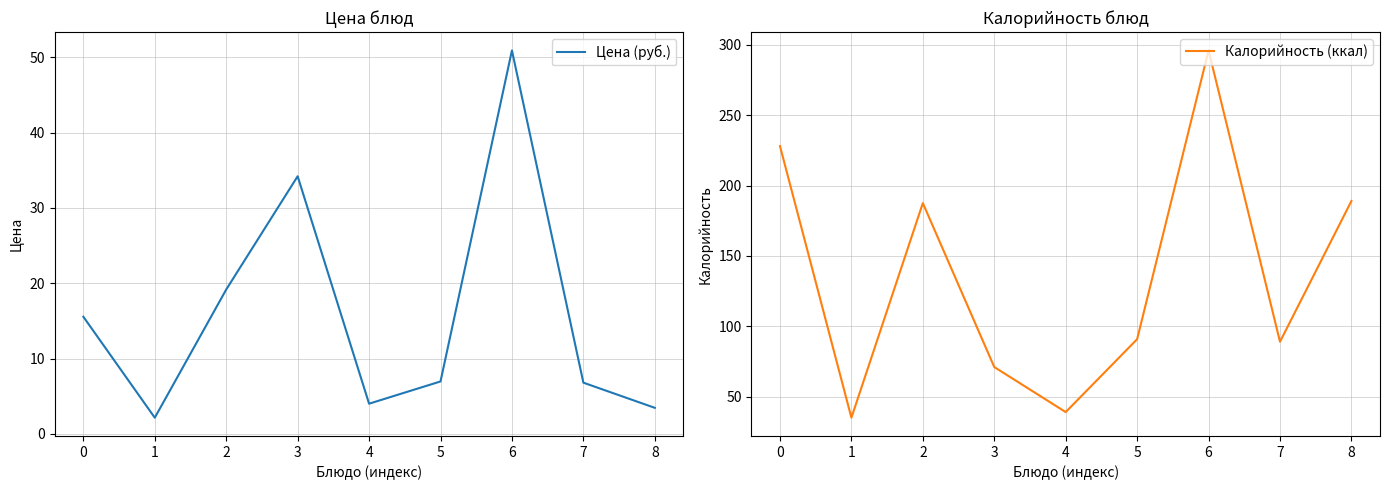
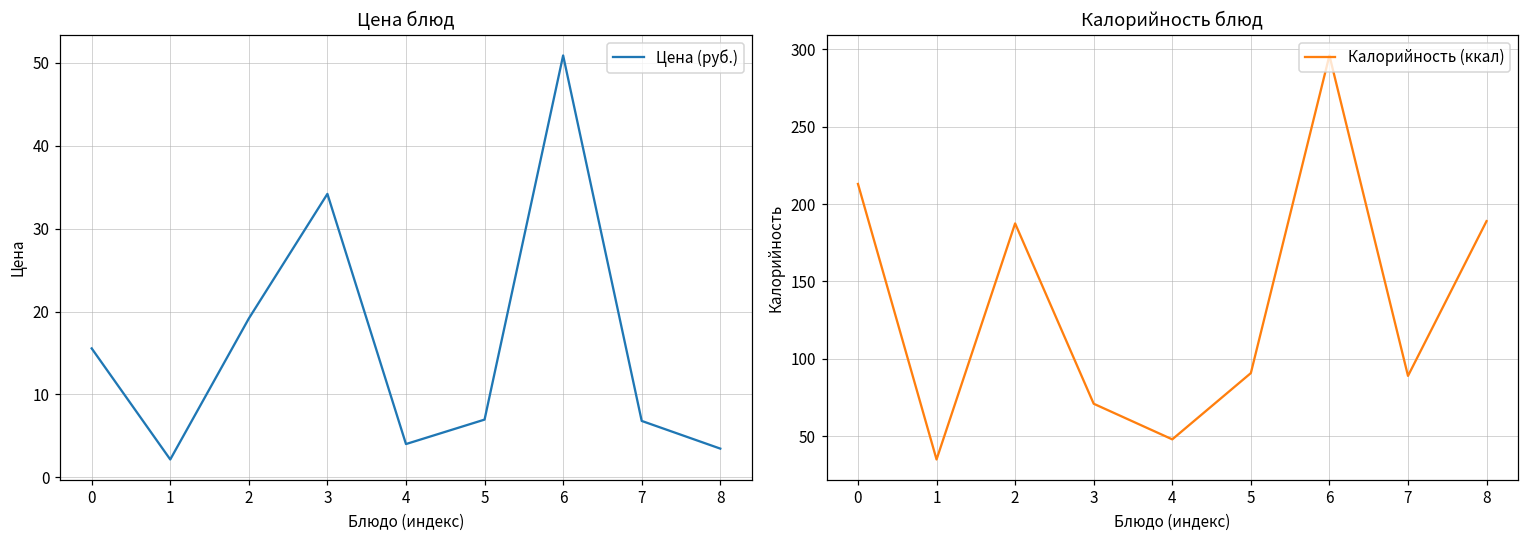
Калорийность блюд, 0: 228 -> 213
Калорийность блюд, 4: 39 -> 48
